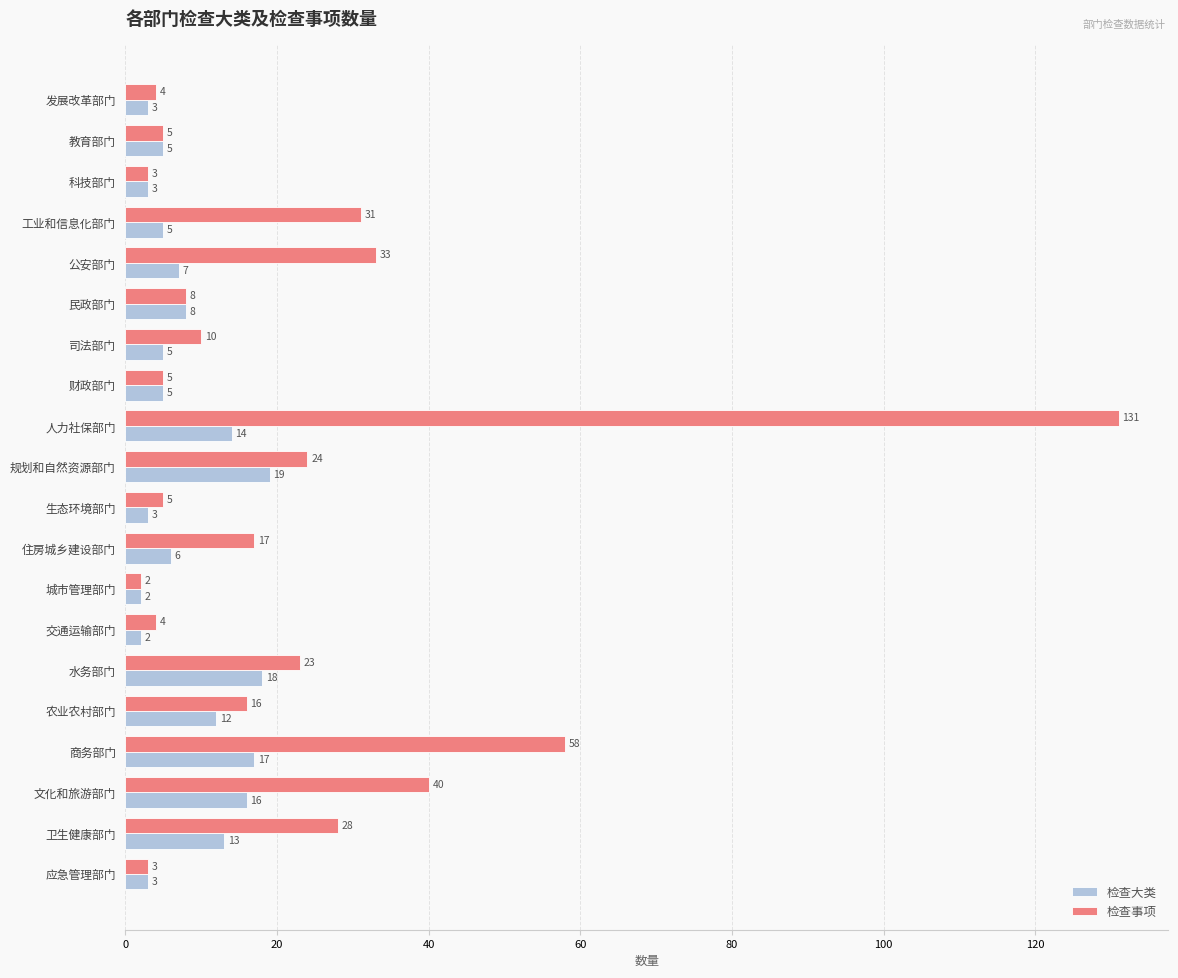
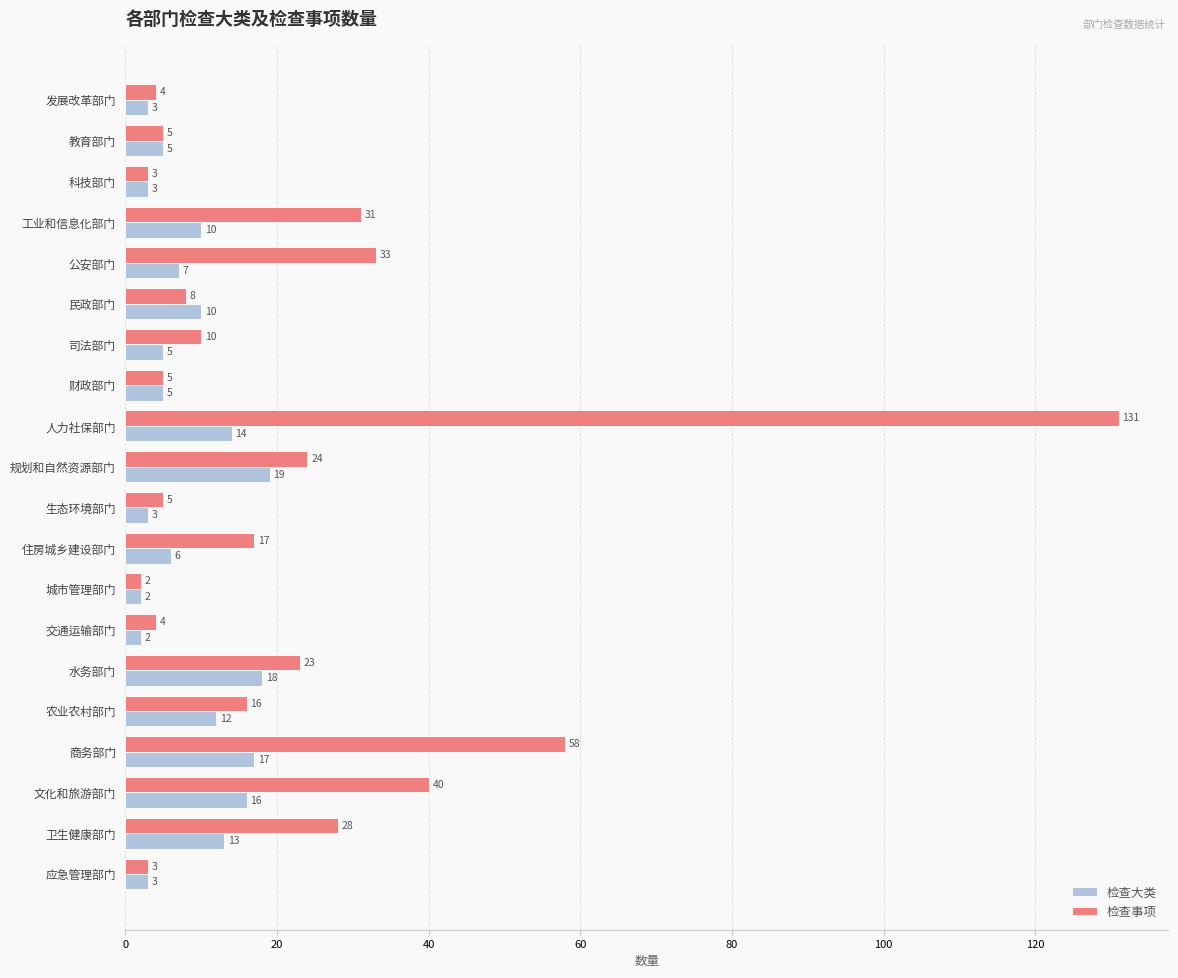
检查大类, 工业和信息化部门: 5 -> 10
检查大类, 民政部门: 8 -> 10
